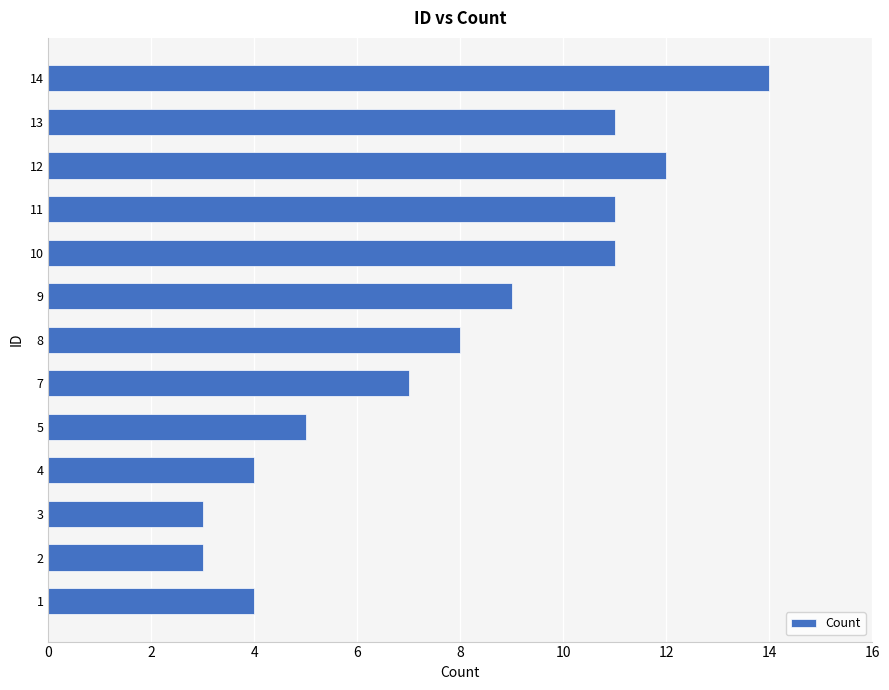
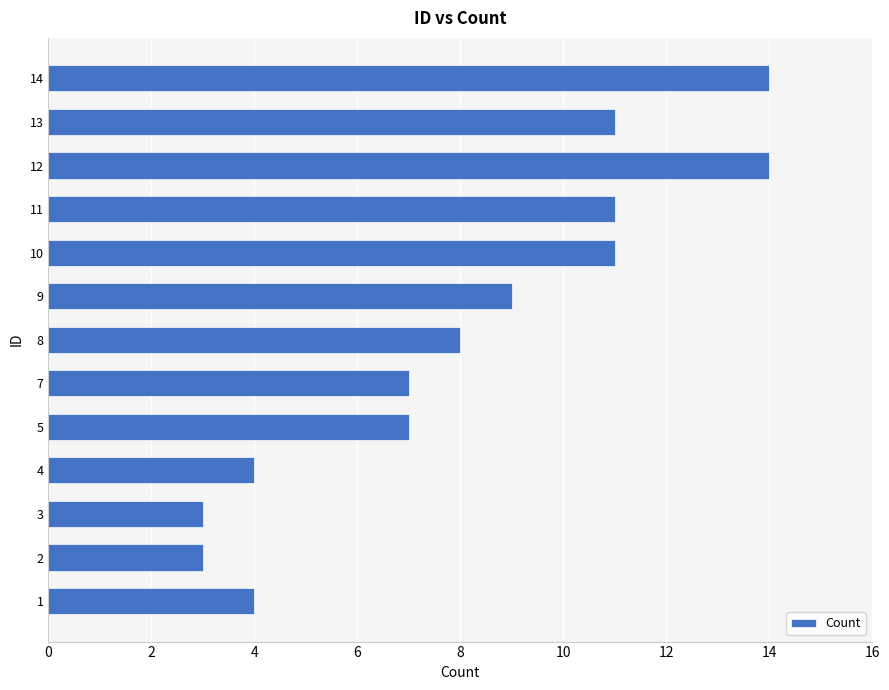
12: 12 -> 14
5: 5 -> 7
